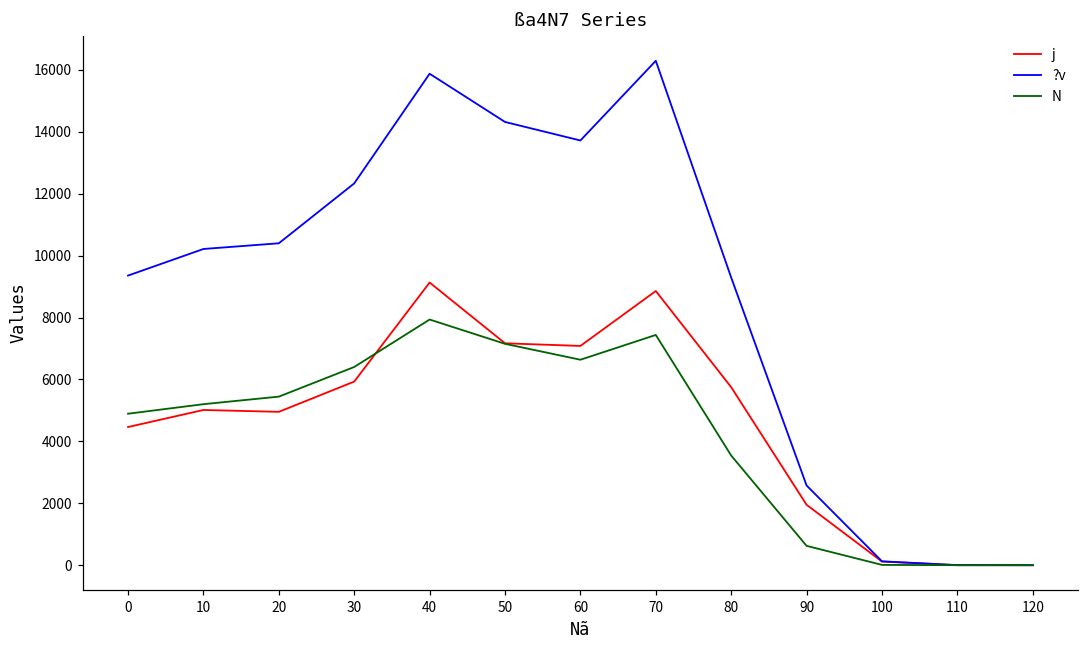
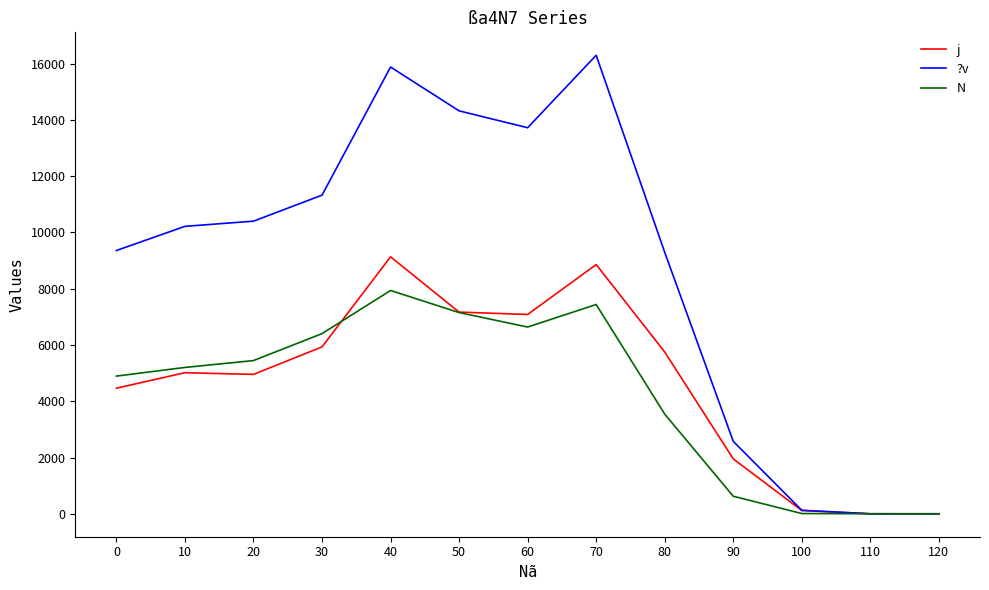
?v, 30: 12300 -> 11300
